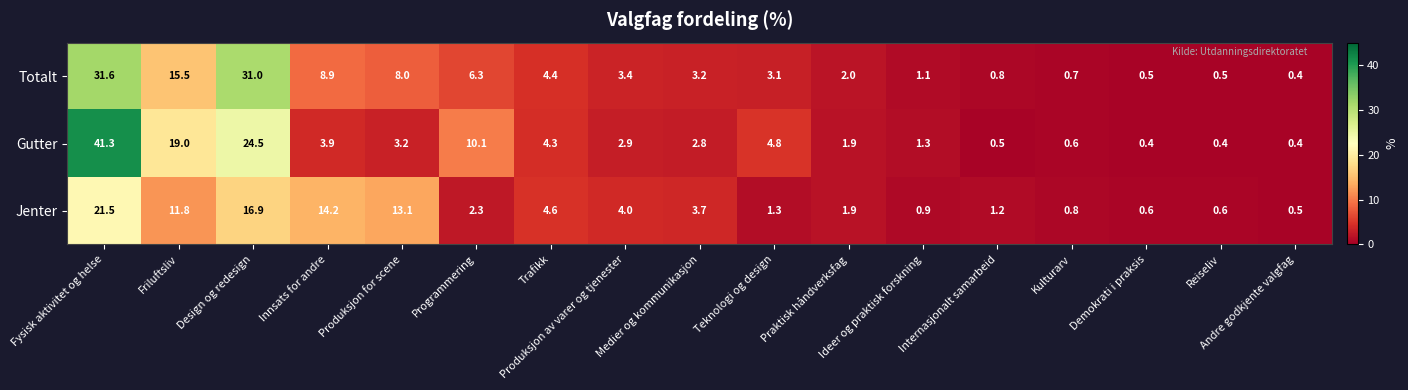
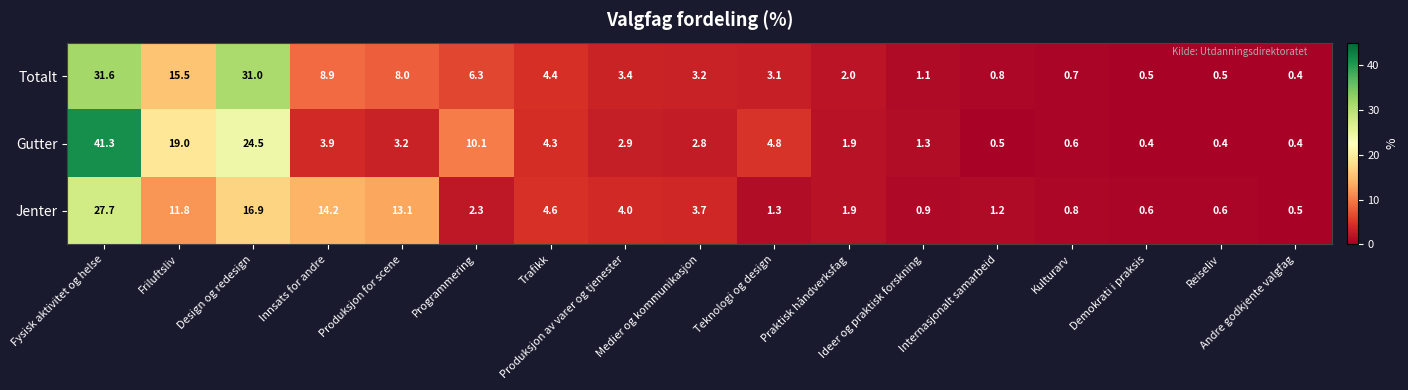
Jenter, Fysisk aktivitet og helse: 21.5 -> 27.7
